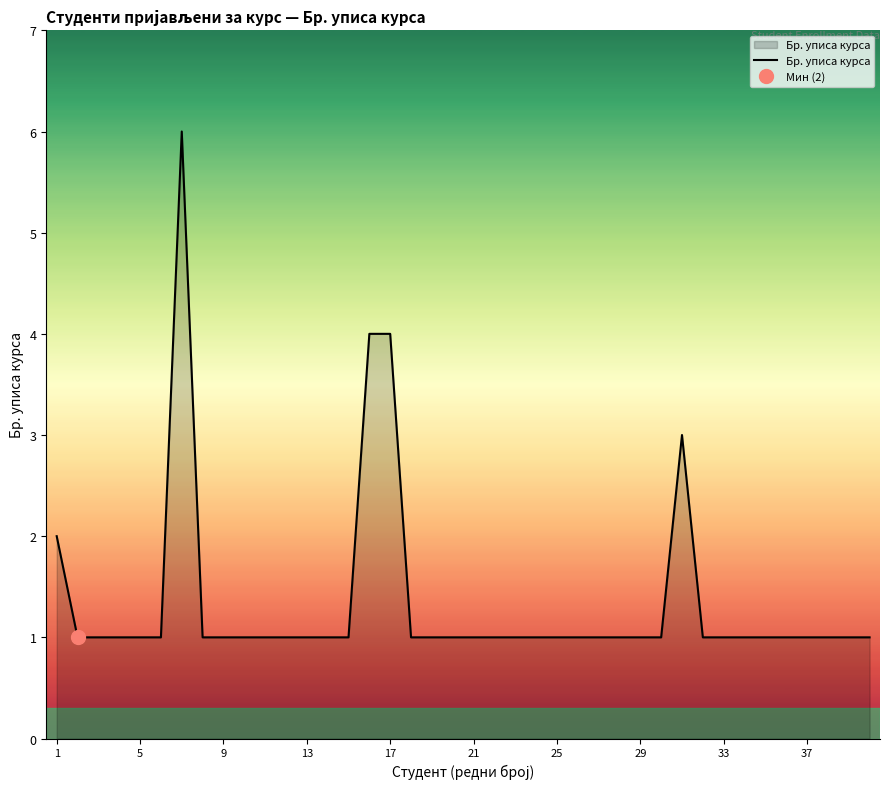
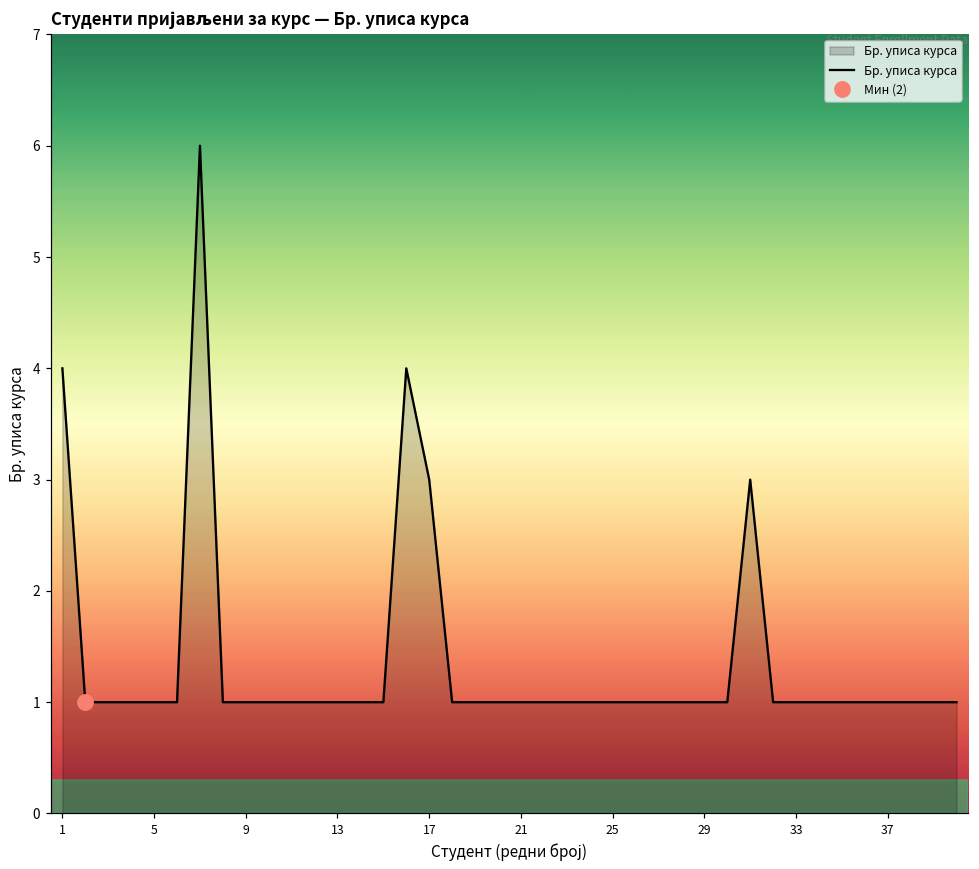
Бр. уписа курса, 1: 2 -> 4
Бр. уписа курса, 17: 4 -> 3
